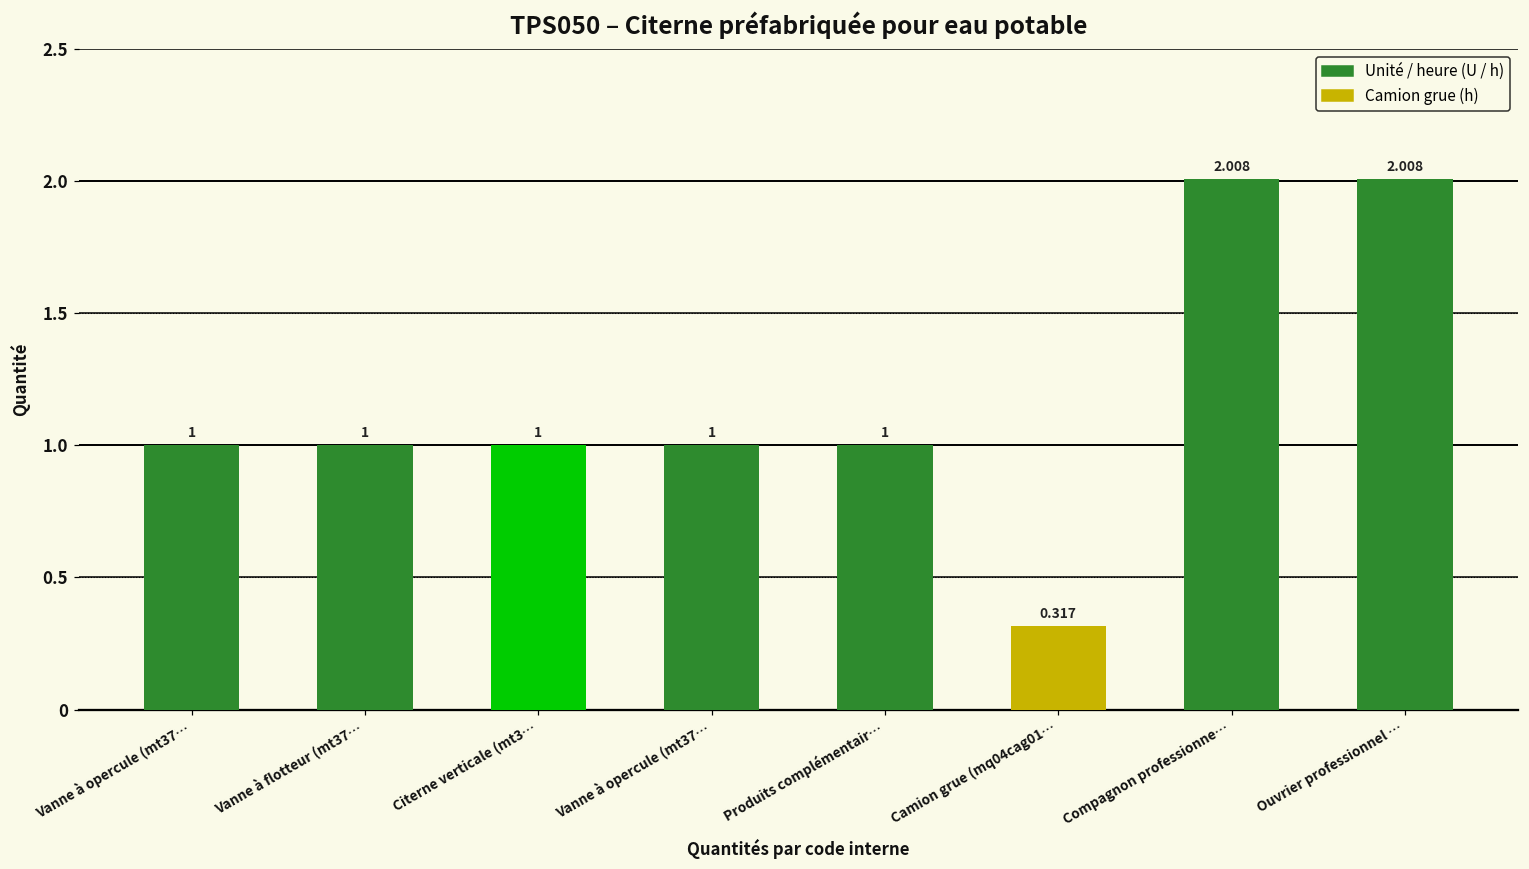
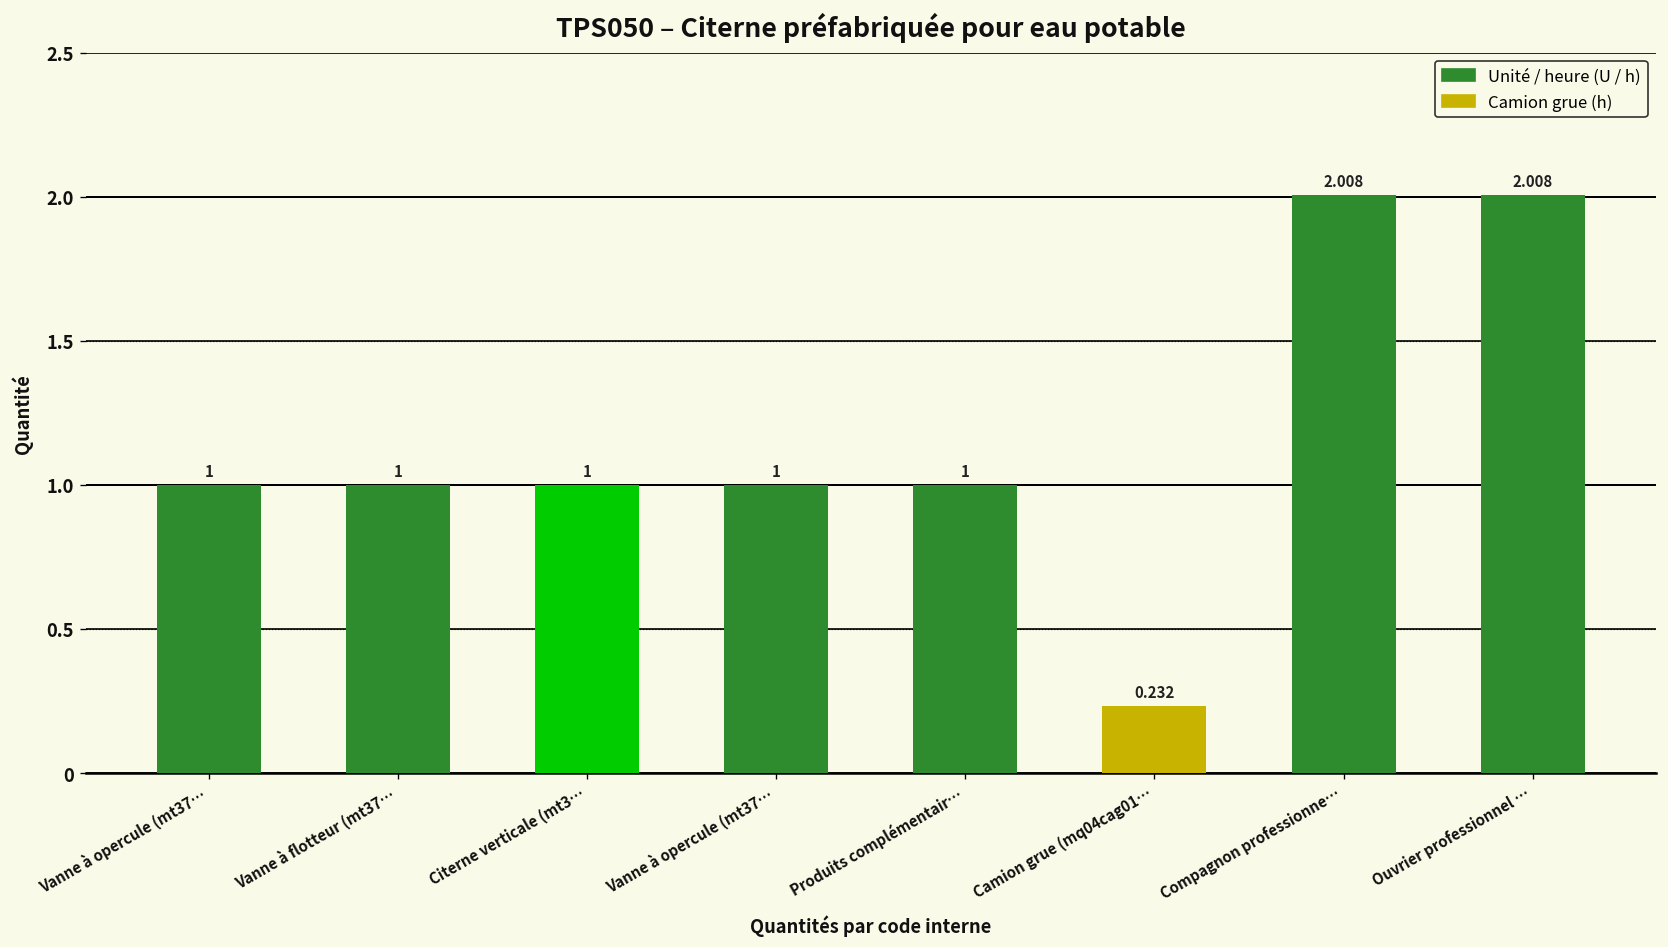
Camion grue (mq04cag01…: 0.317 -> 0.232
